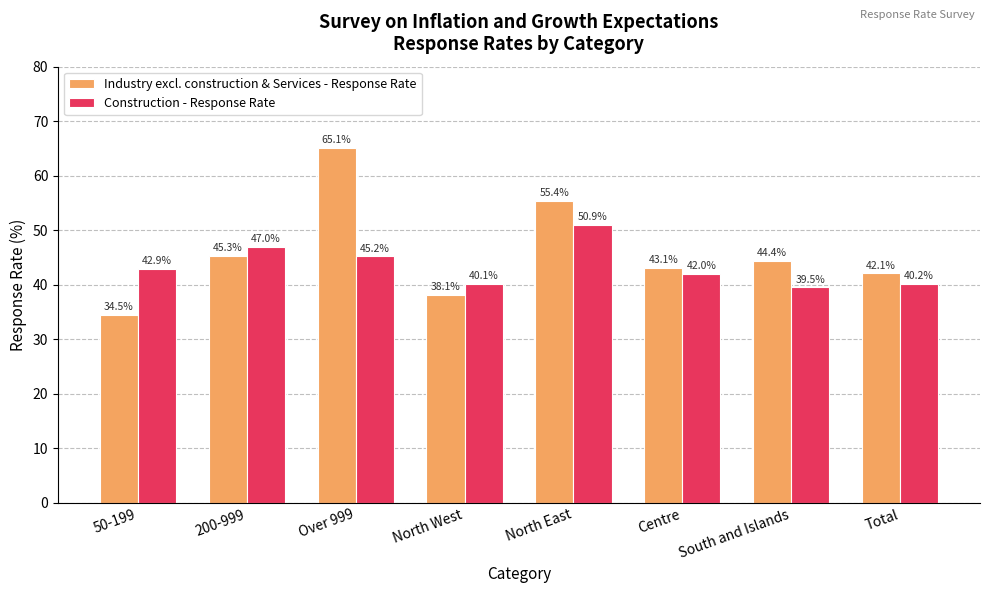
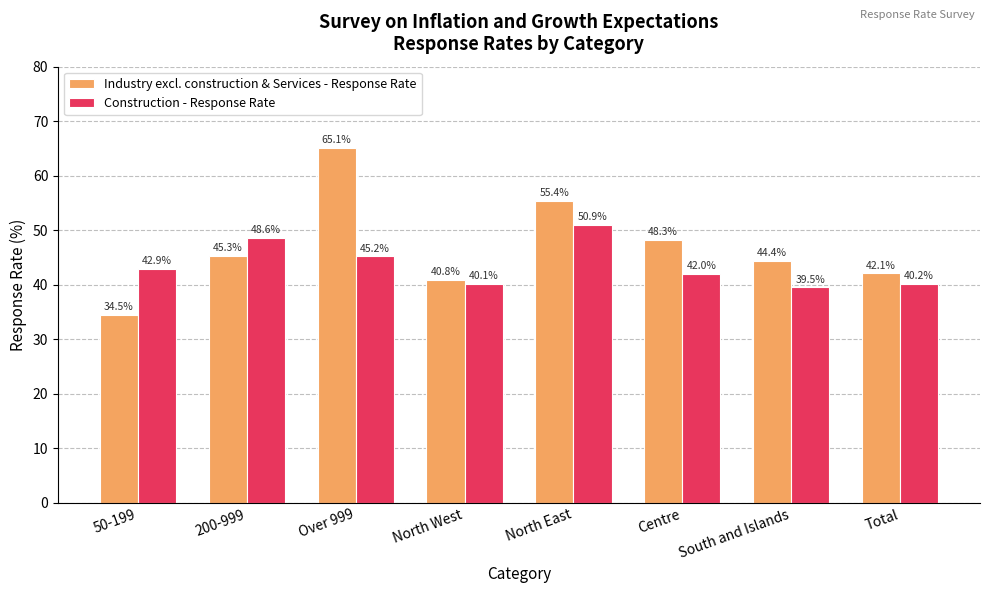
Construction - Response Rate, 200-999: 47.0% -> 48.6%
Industry excl. construction & Services - Response Rate, North West: 38.1% -> 40.8%
Industry excl. construction & Services - Response Rate, Centre: 43.1% -> 48.3%
